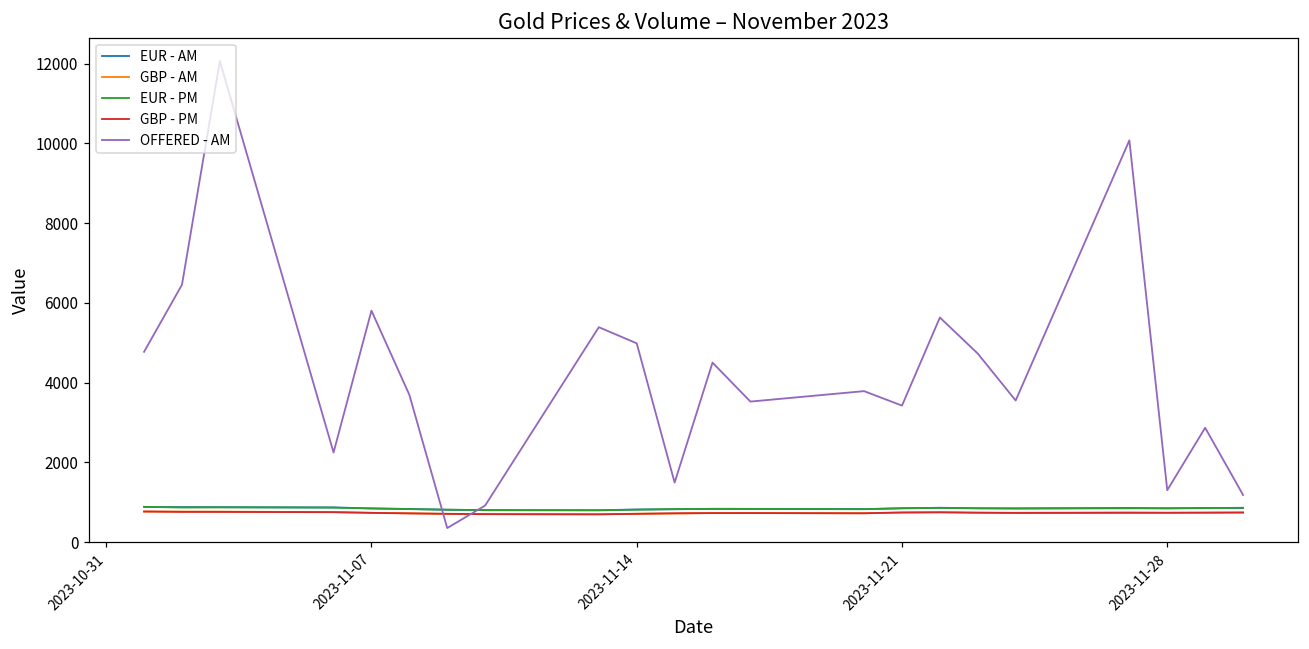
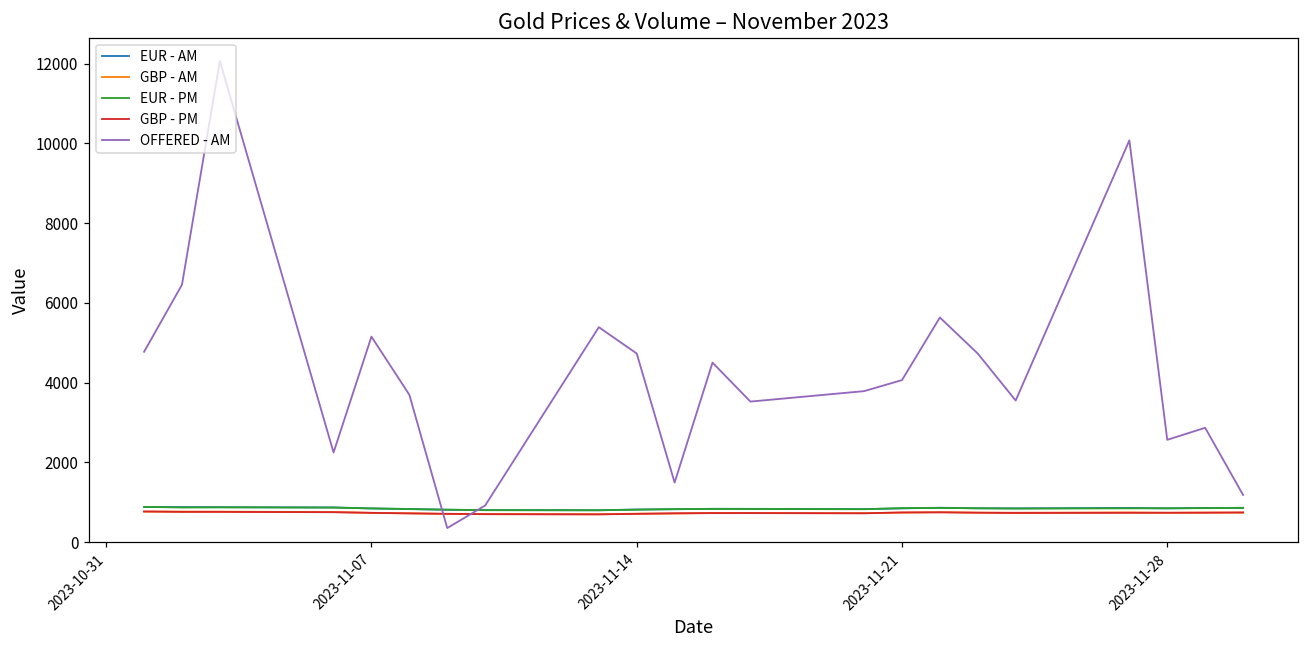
OFFERED - AM, 2023-11-07: 5800 -> 5200
OFFERED - AM, 2023-11-14: 5000 -> 4700
OFFERED - AM, 2023-11-21: 3400 -> 4100
OFFERED - AM, 2023-11-28: 1300 -> 2600
